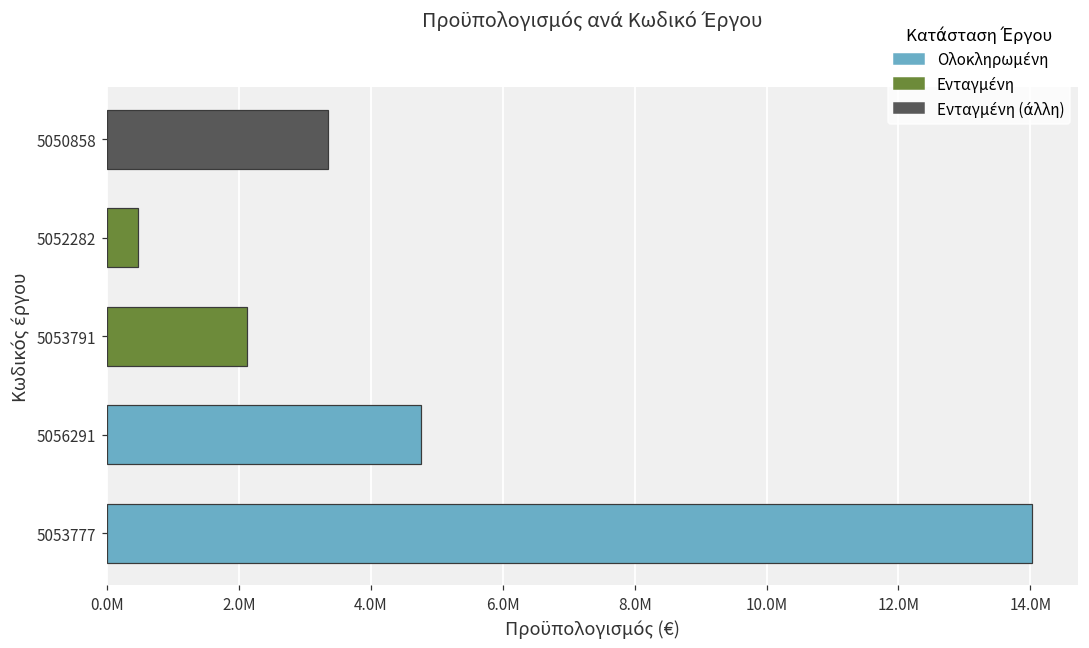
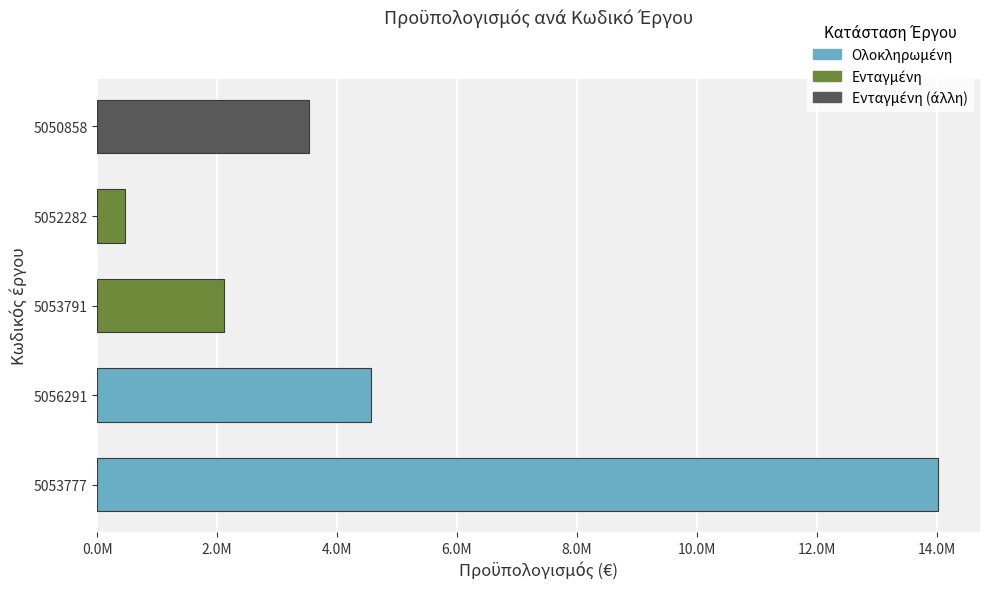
5050858: 3400000 -> 3500000
5056291: 4800000 -> 4600000
